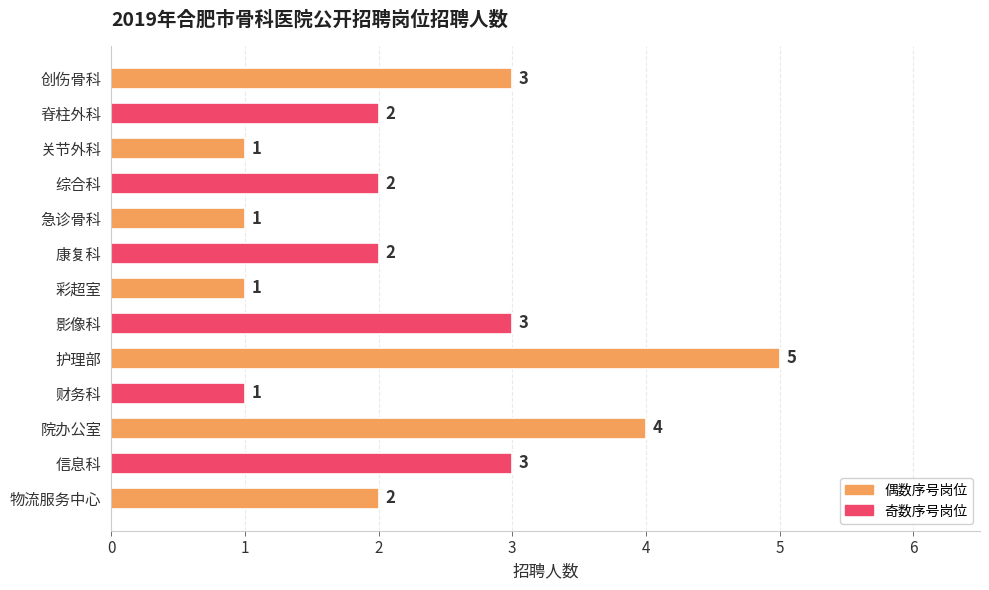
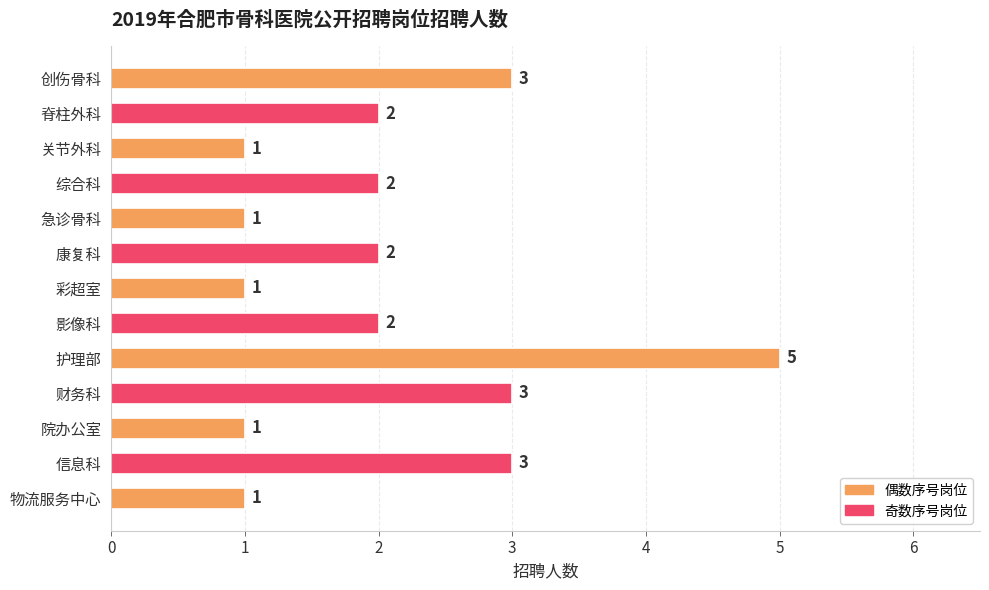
影像科: 3 -> 2
财务科: 1 -> 3
院办公室: 4 -> 1
物流服务中心: 2 -> 1
